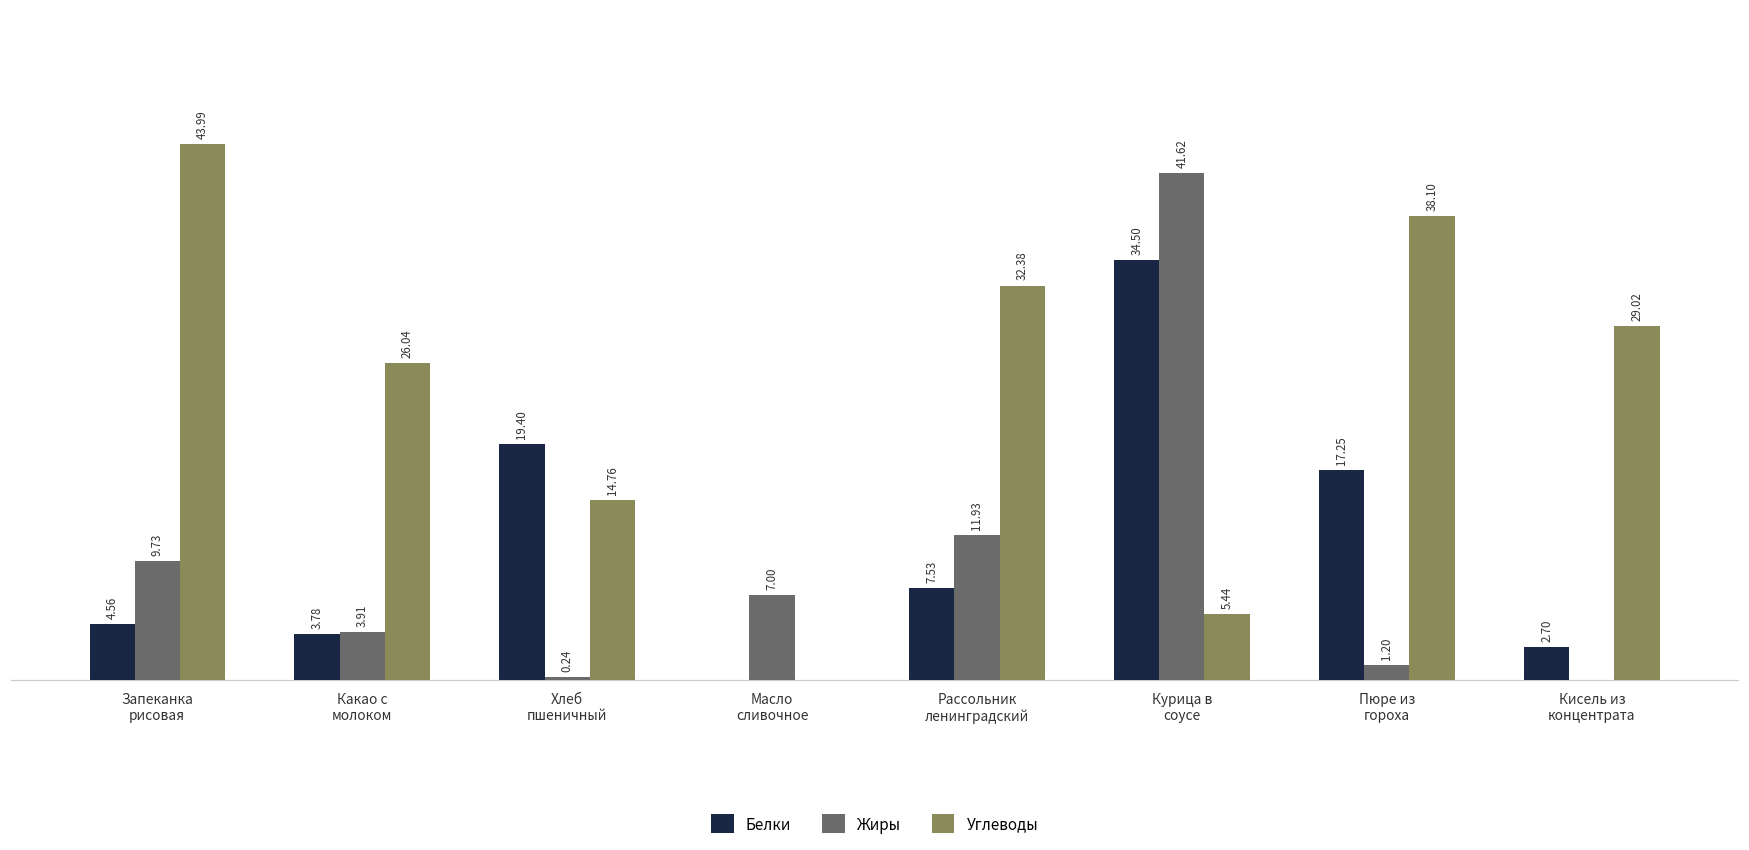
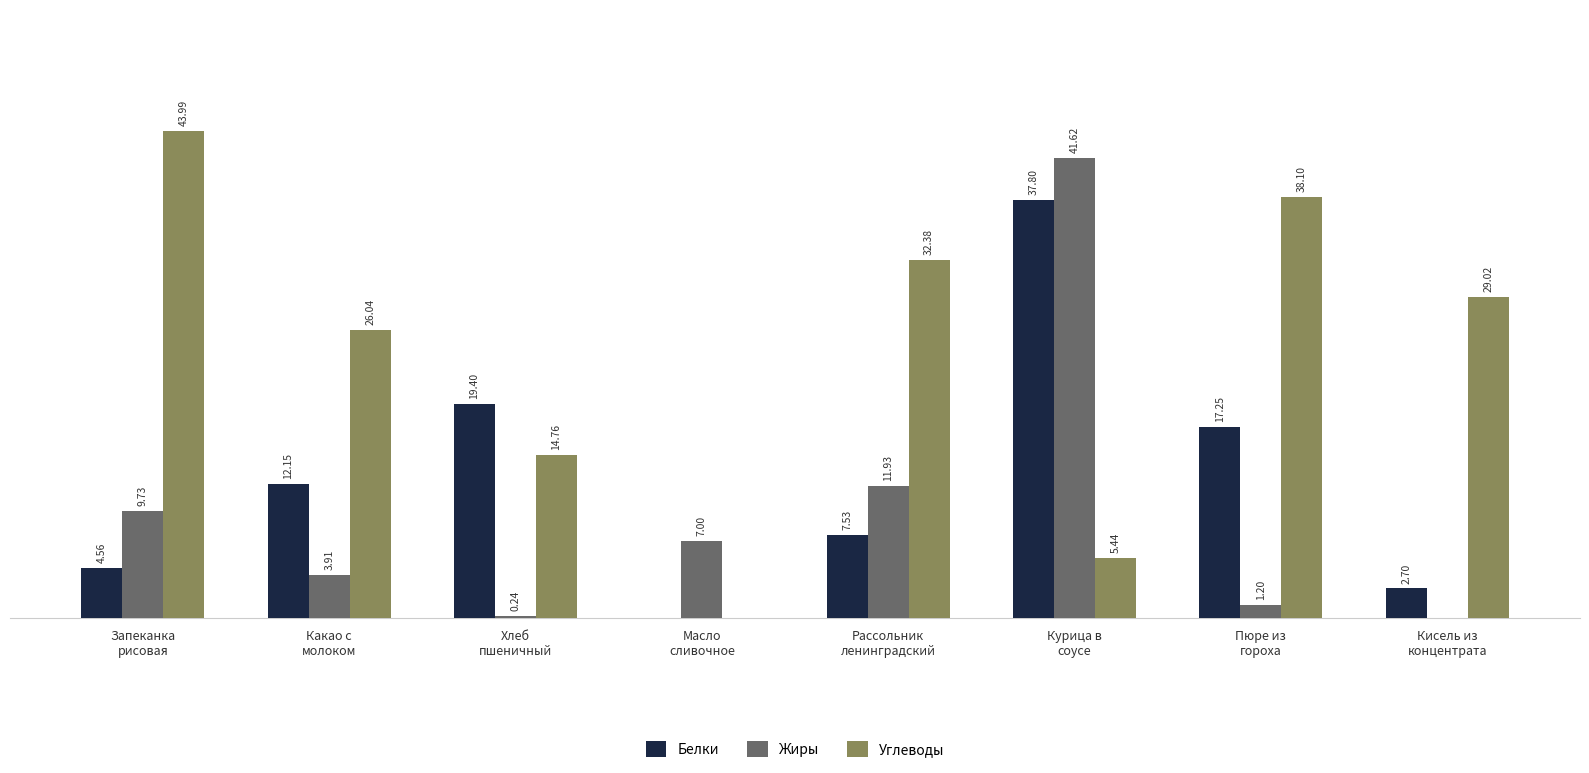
Белки, Какао с молоком: 3.78 -> 12.15
Белки, Курица в соусе: 34.50 -> 37.80
